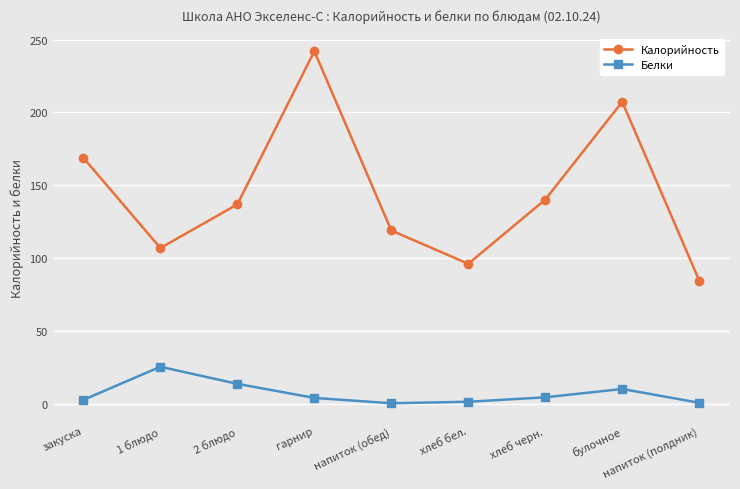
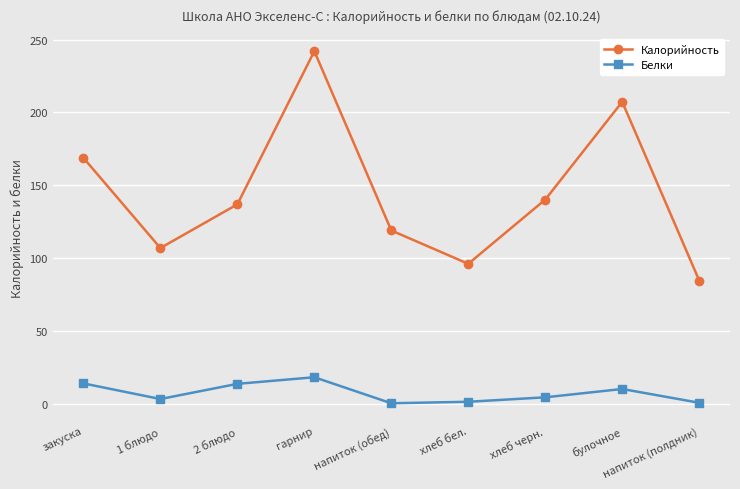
Белки, закуска: 3 -> 14
Белки, 1 блюдо: 26 -> 4
Белки, гарнир: 4 -> 19
